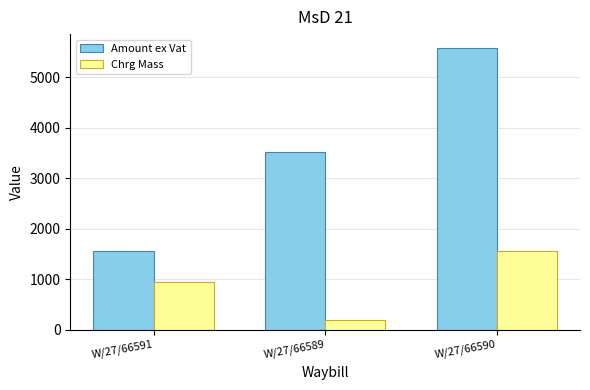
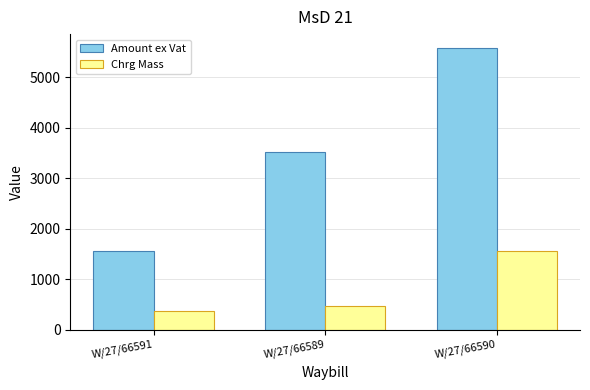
Chrg Mass, W/27/66591: 900 -> 400
Chrg Mass, W/27/66589: 200 -> 500
